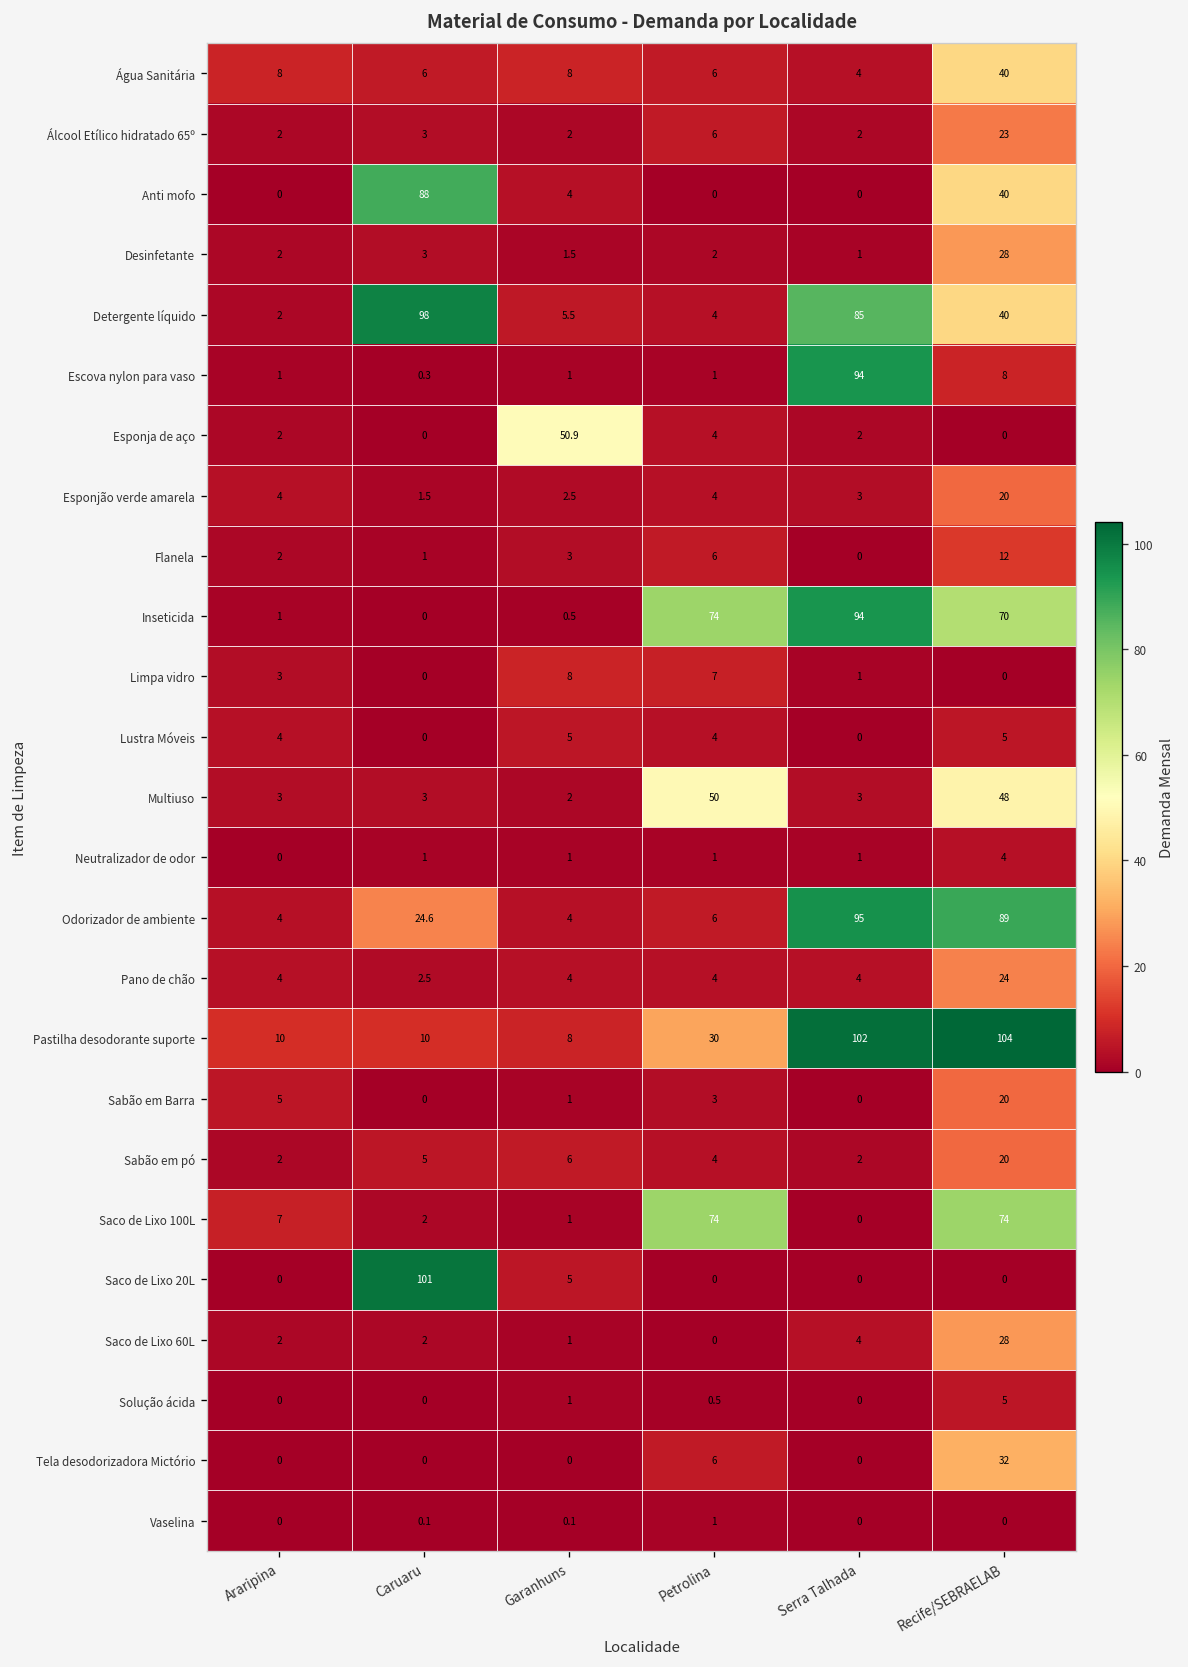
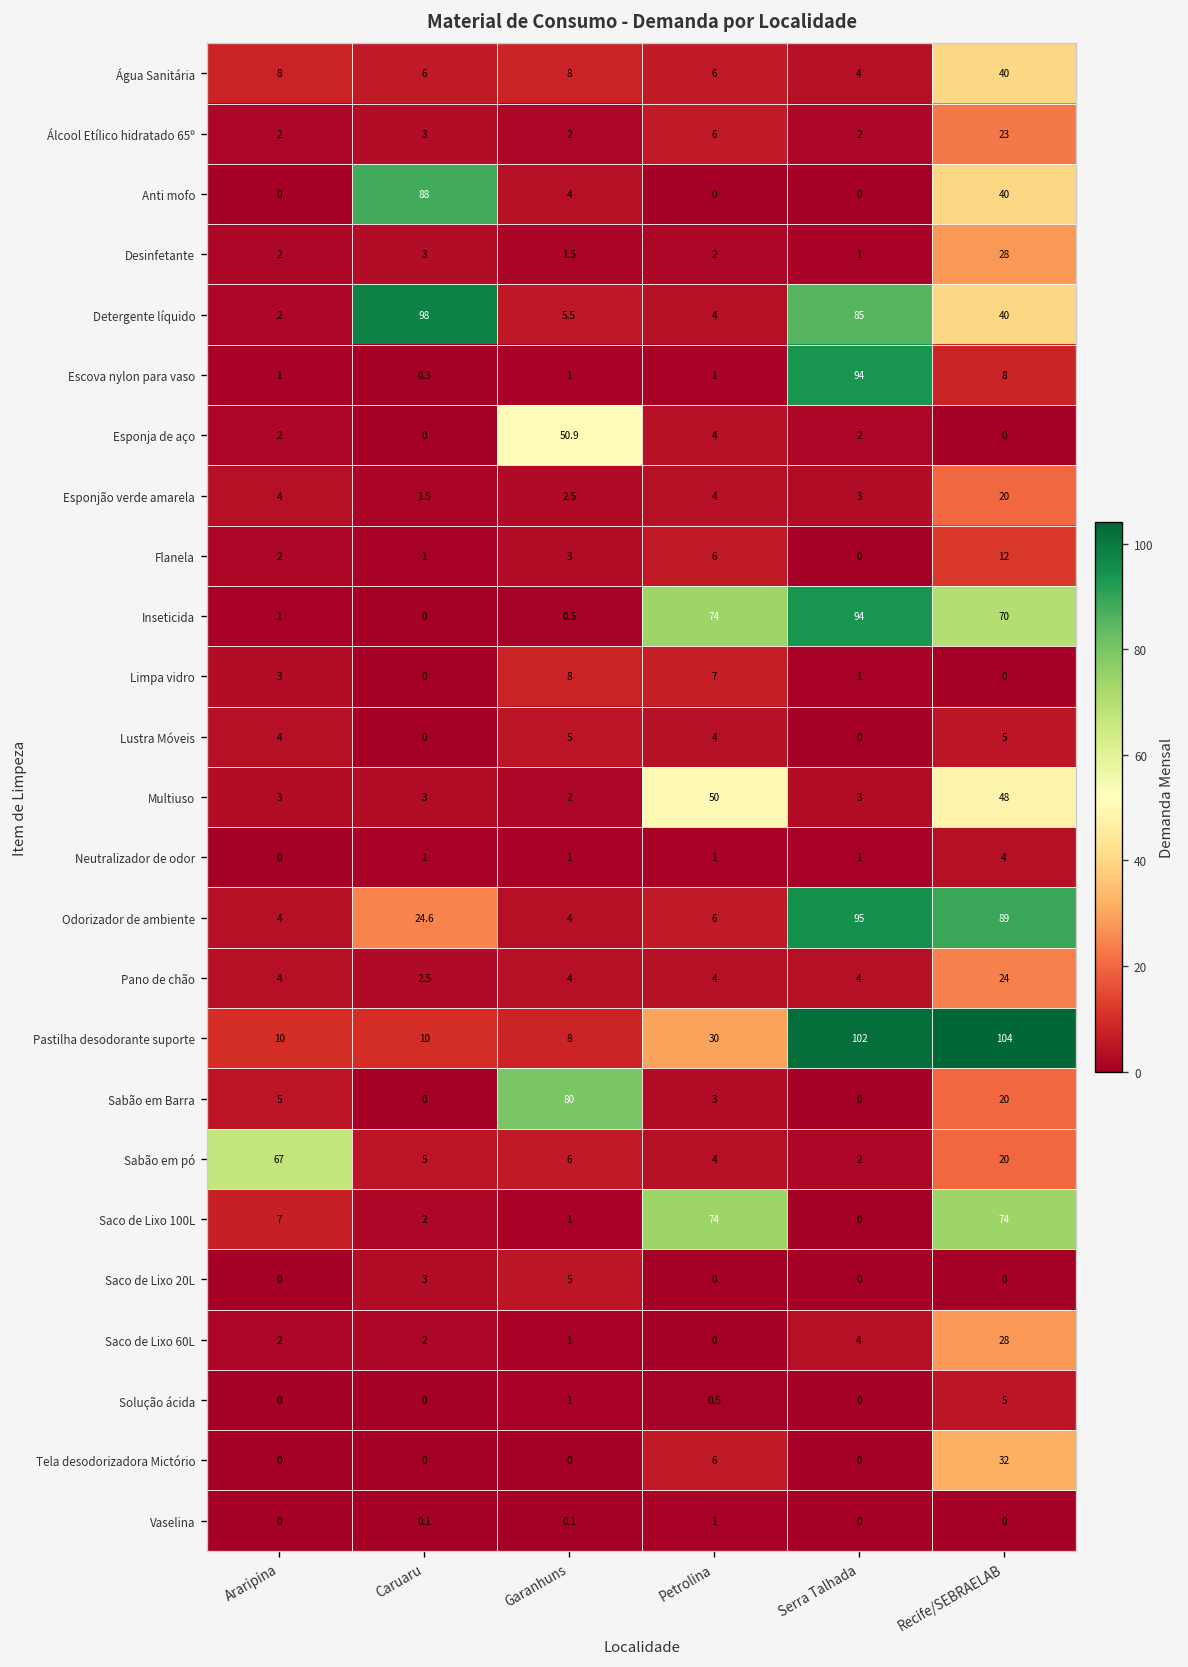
Sabão em Barra, Garanhuns: 1 -> 80
Sabão em pó, Araripina: 2 -> 67
Saco de Lixo 20L, Caruaru: 101 -> 3
